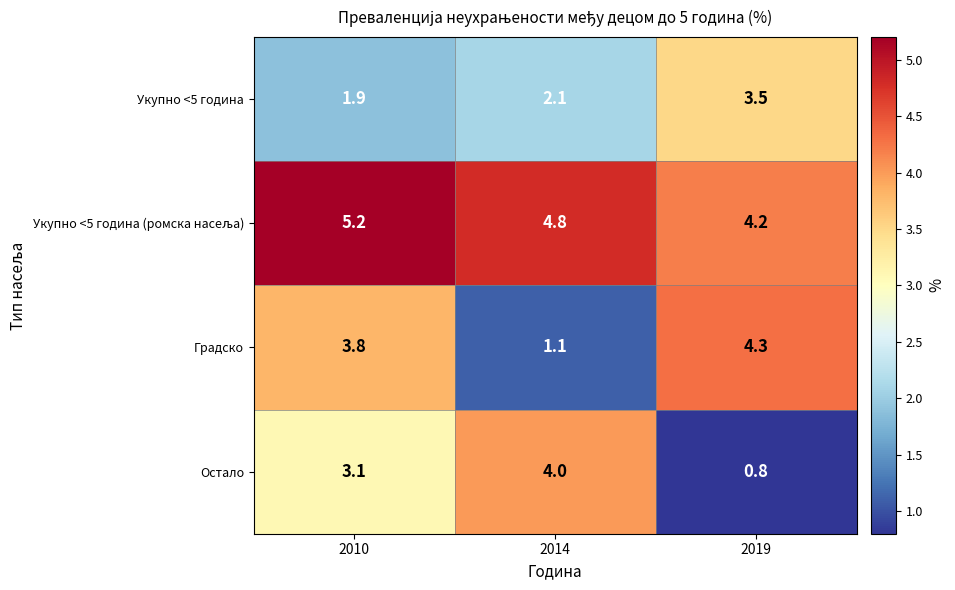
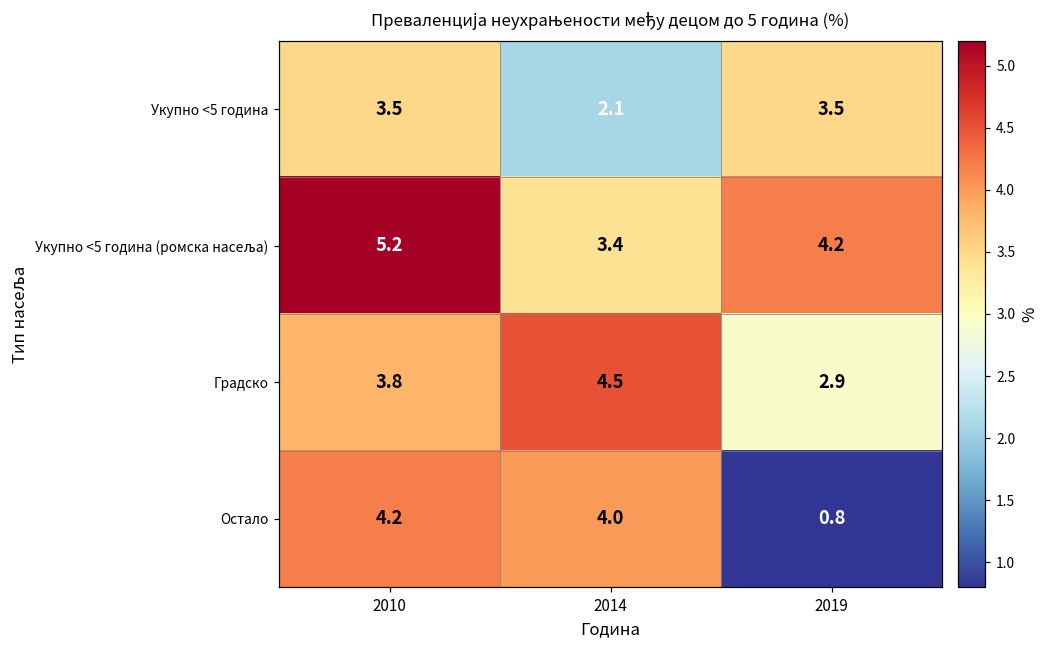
Укупно <5 година, 2010: 1.9 -> 3.5
Укупно <5 година (ромска насеља), 2014: 4.8 -> 3.4
Градско, 2014: 1.1 -> 4.5
Градско, 2019: 4.3 -> 2.9
Остало, 2010: 3.1 -> 4.2
